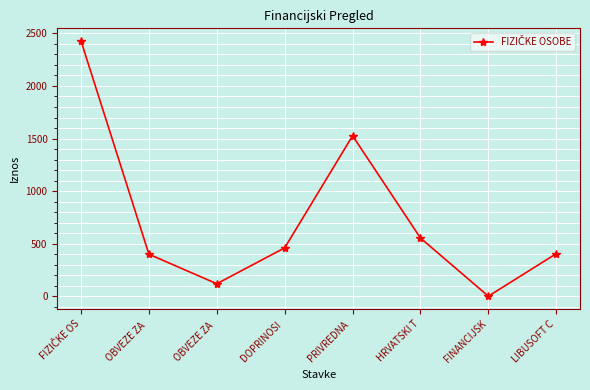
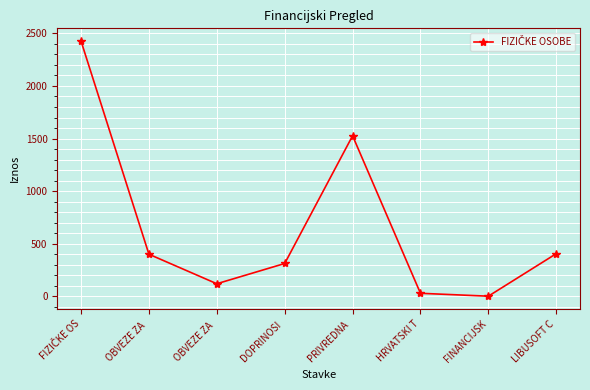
DOPRINOSI: 460 -> 310
HRVATSKI T: 550 -> 30
